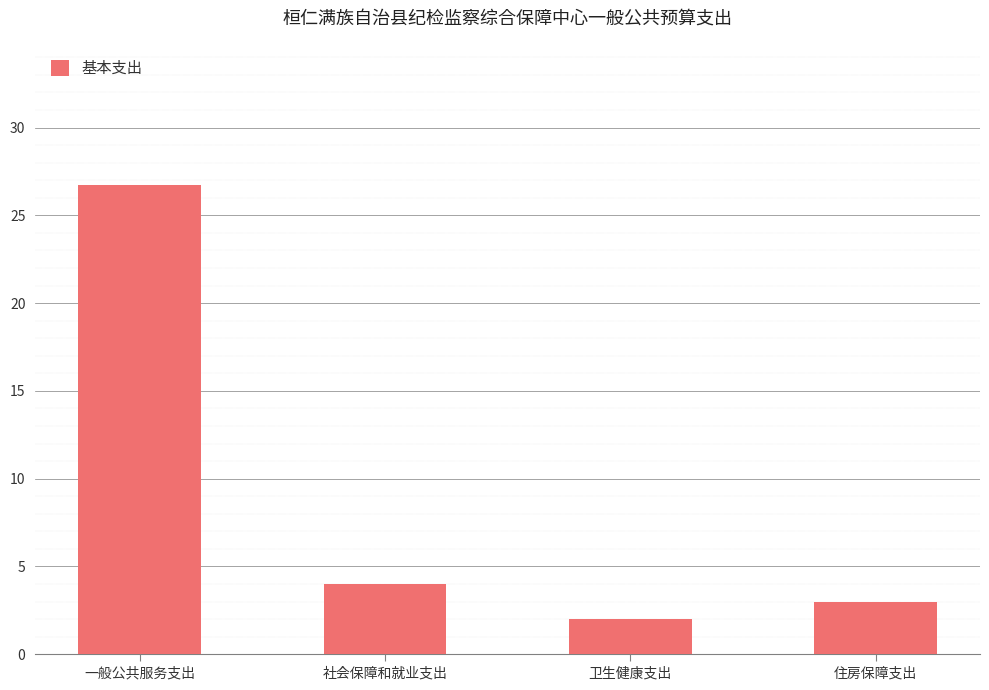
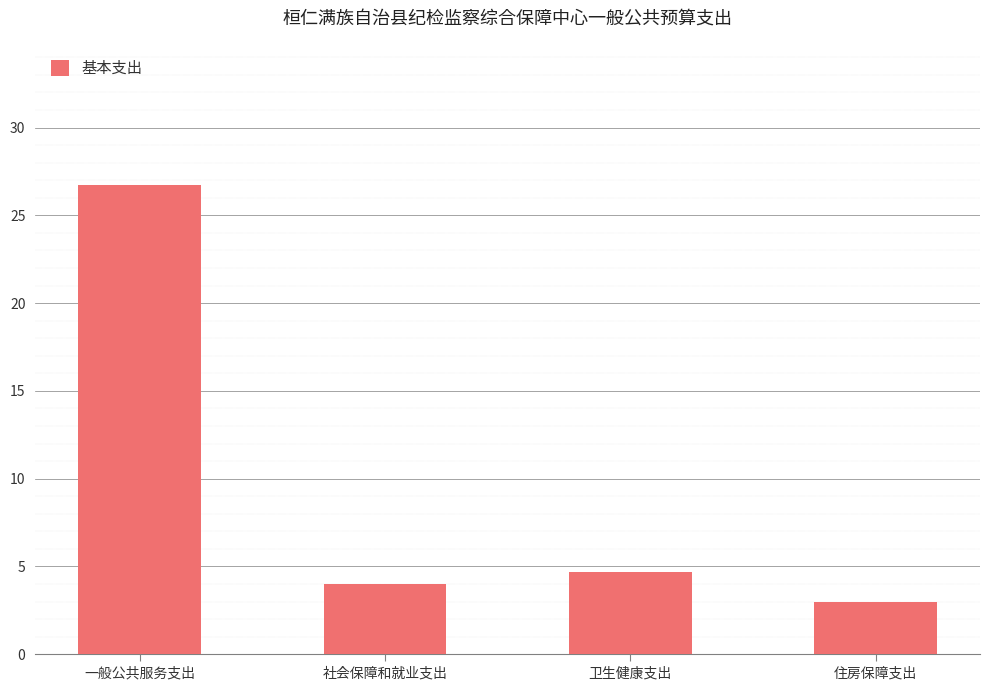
卫生健康支出: 2.0 -> 4.7
